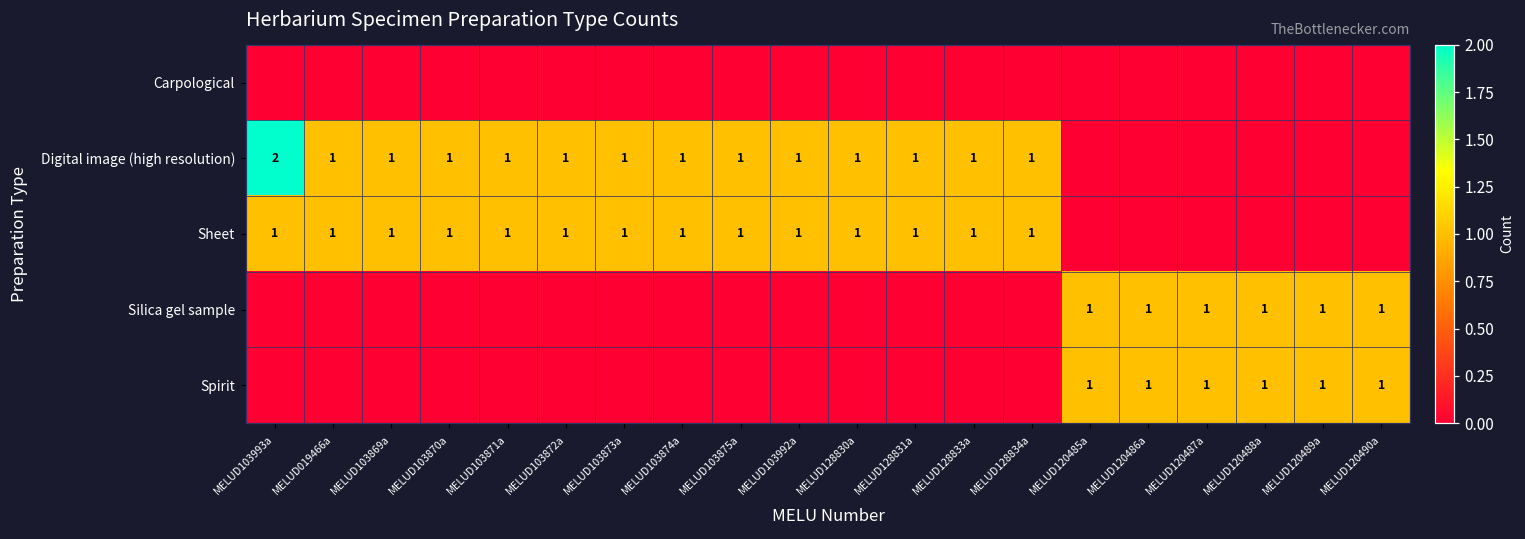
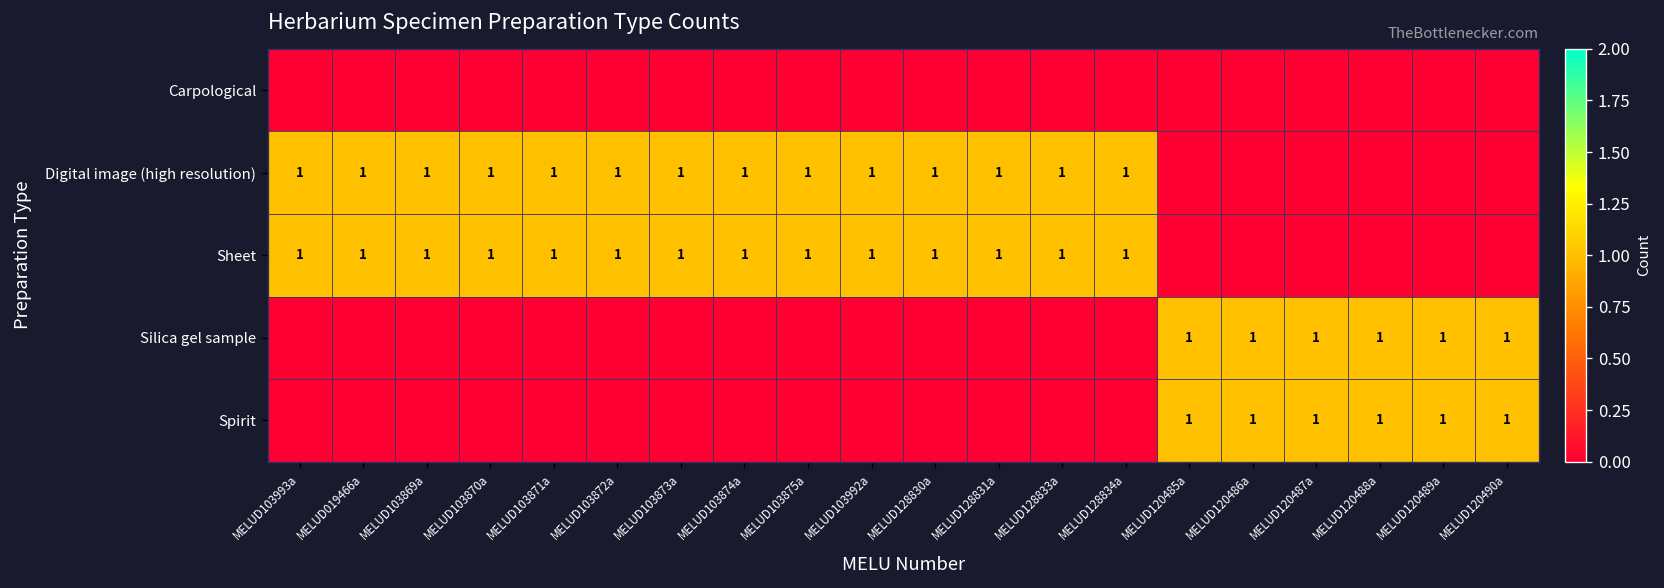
Digital image (high resolution), MELUD103993a: 2 -> 1
